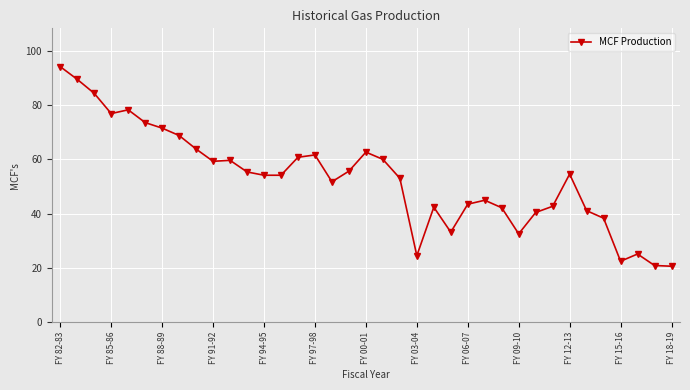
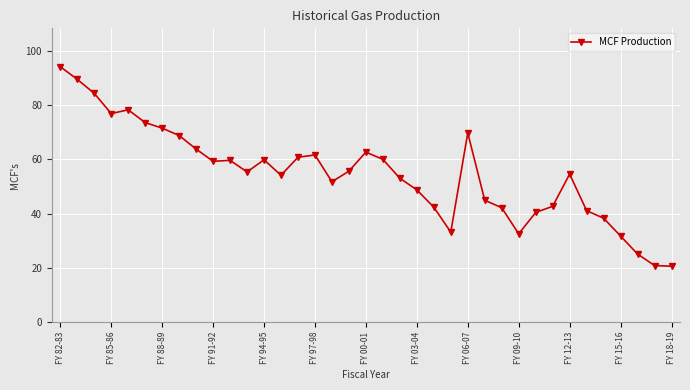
FY 94-95: 54 -> 60
FY 03-04: 24 -> 49
FY 06-07: 43 -> 70
FY 15-16: 22 -> 32
